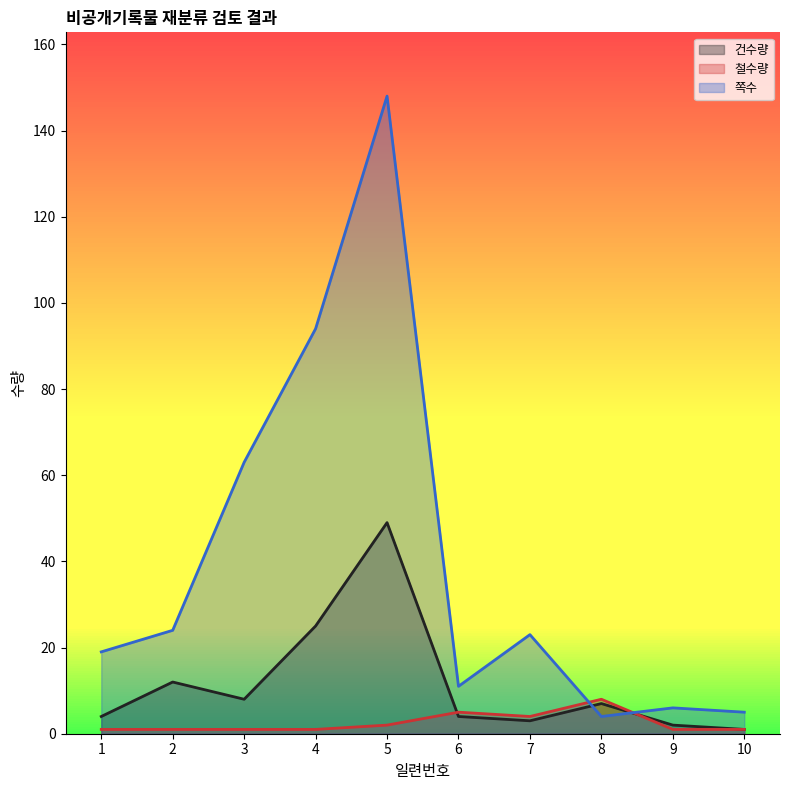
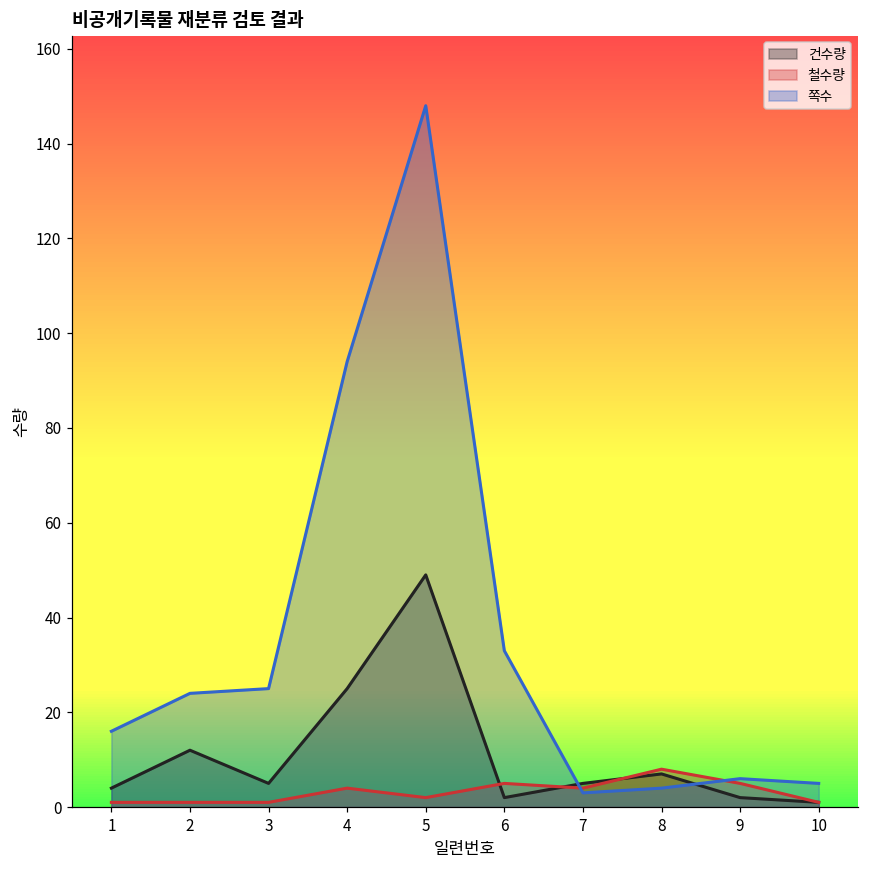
쪽수, 1: 19 -> 16
건수량, 3: 8 -> 5
쪽수, 3: 63 -> 25
철수량, 4: 1 -> 4
건수량, 6: 4 -> 2
쪽수, 6: 11 -> 33
건수량, 7: 3 -> 5
쪽수, 7: 23 -> 3
철수량, 9: 1 -> 5
